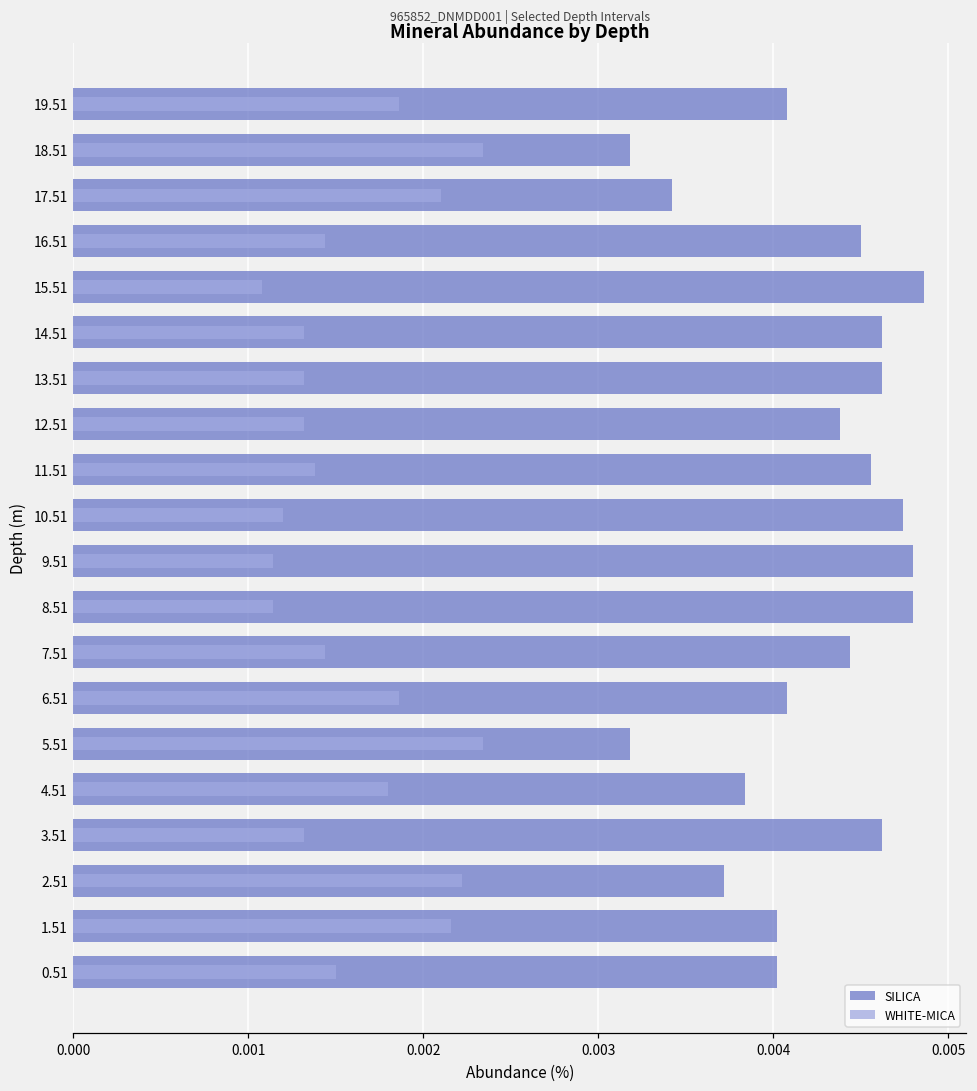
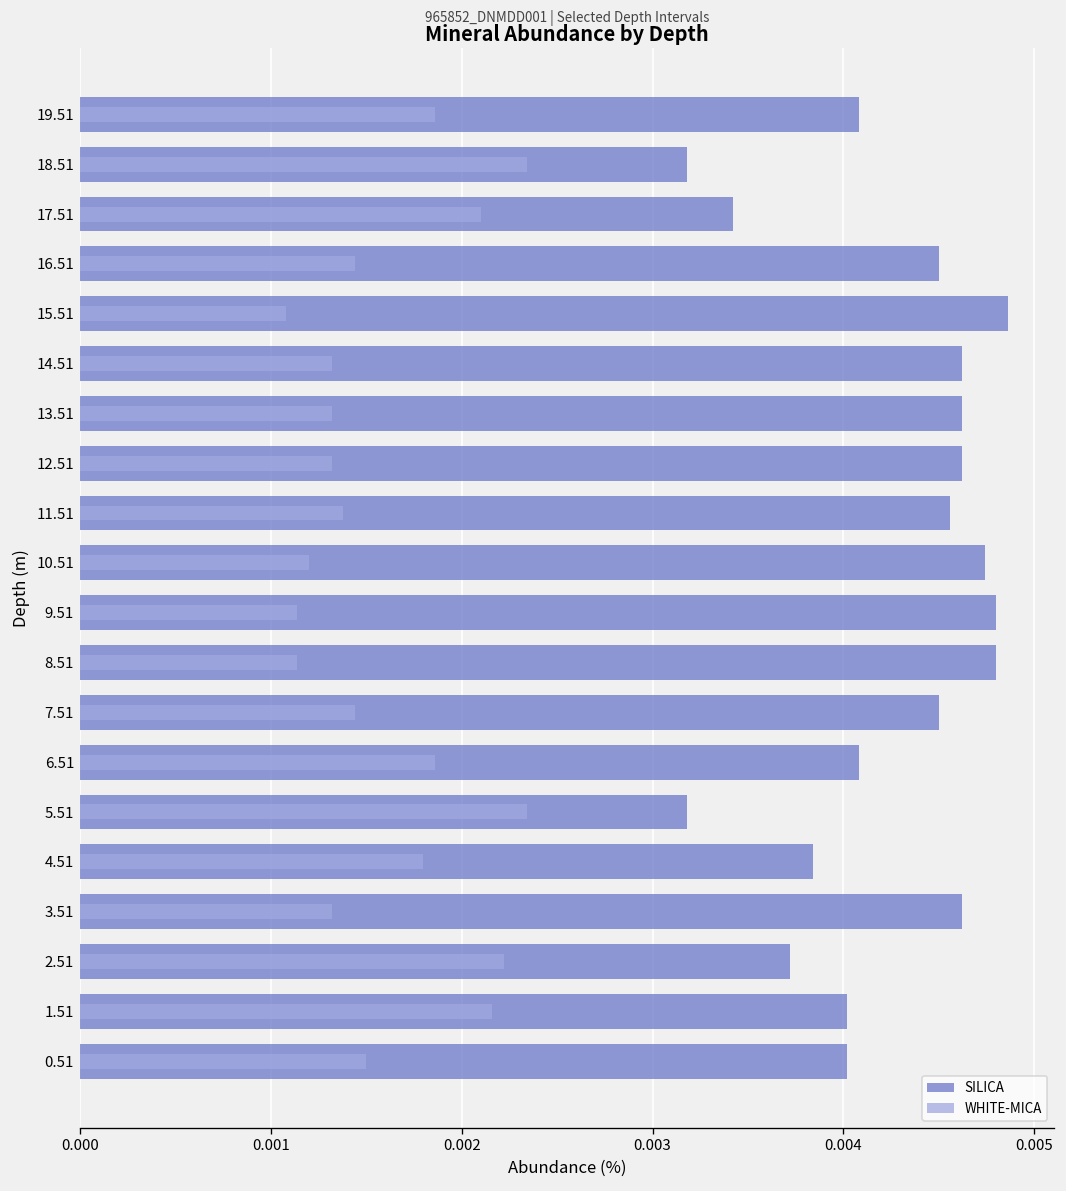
SILICA, 12.51: 0.00438 -> 0.00462
SILICA, 7.51: 0.00444 -> 0.00450
